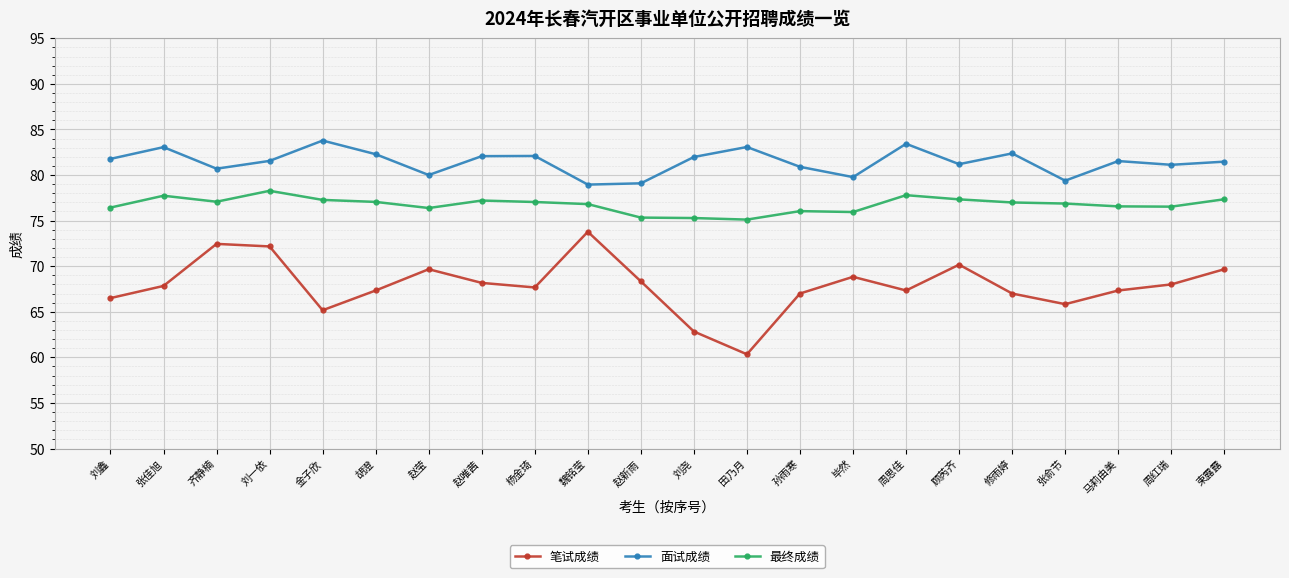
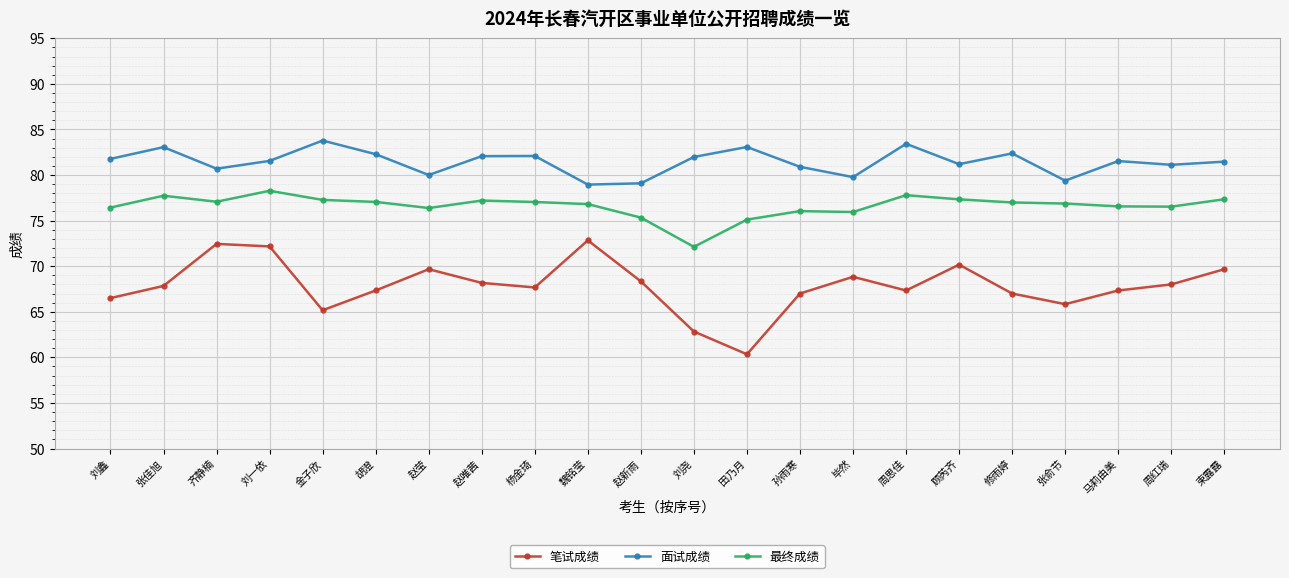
笔试成绩, 魏铭莹: 74 -> 73
最终成绩, 刘尧: 75 -> 72
